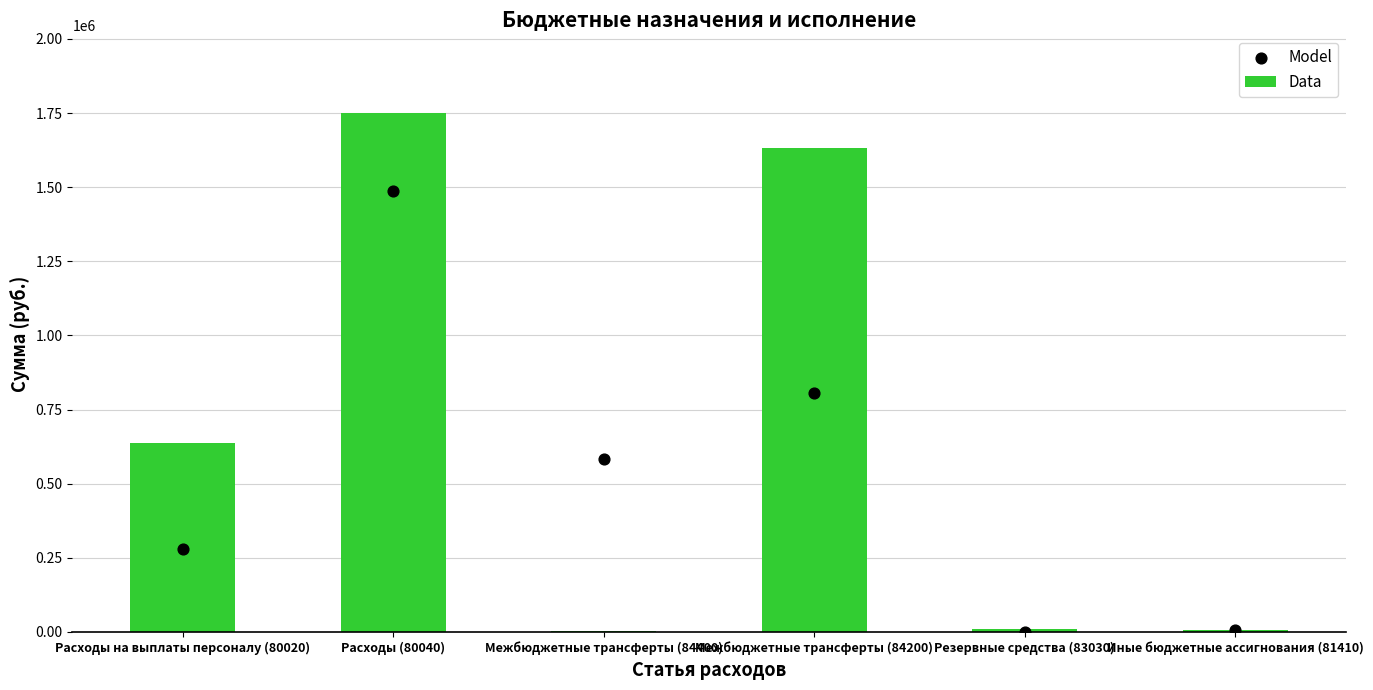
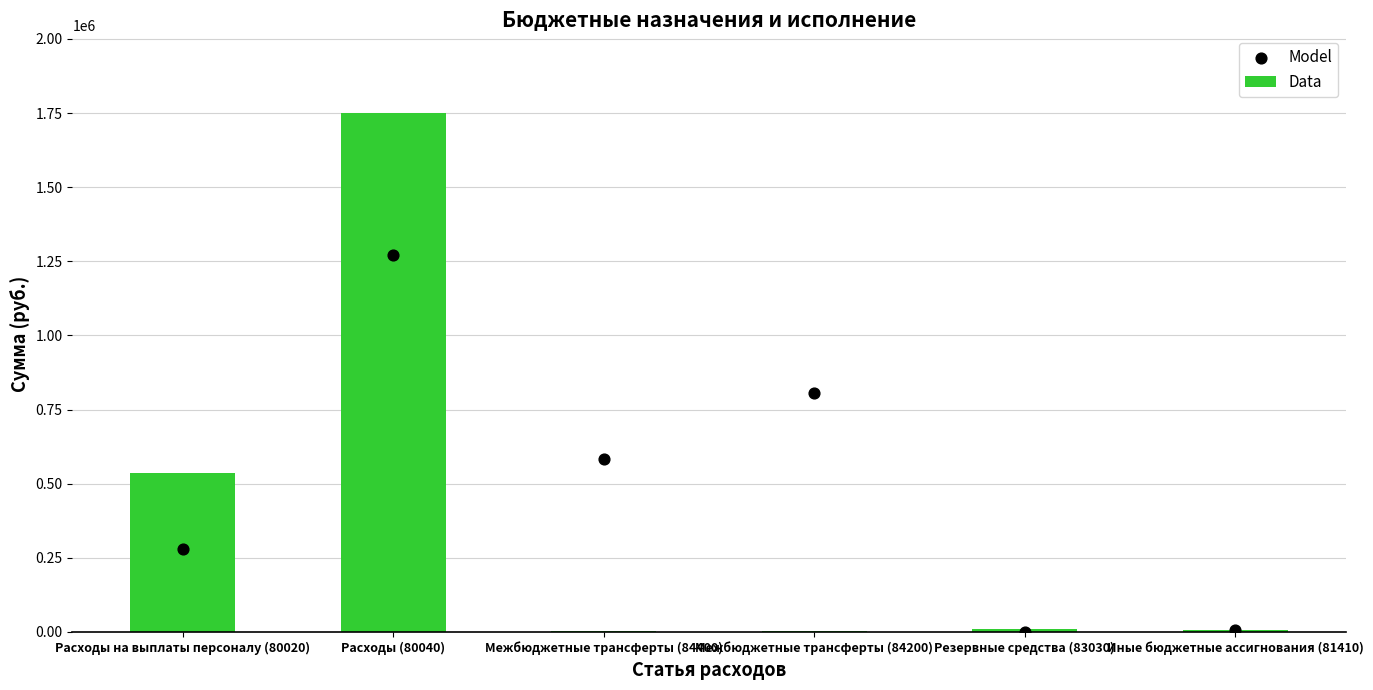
Data, Расходы на выплаты персоналу (80020): 640000 -> 530000
Model, Расходы (80040): 1490000 -> 1270000
Data, Межбюджетные трансферты (84200): 1630000 -> 0
